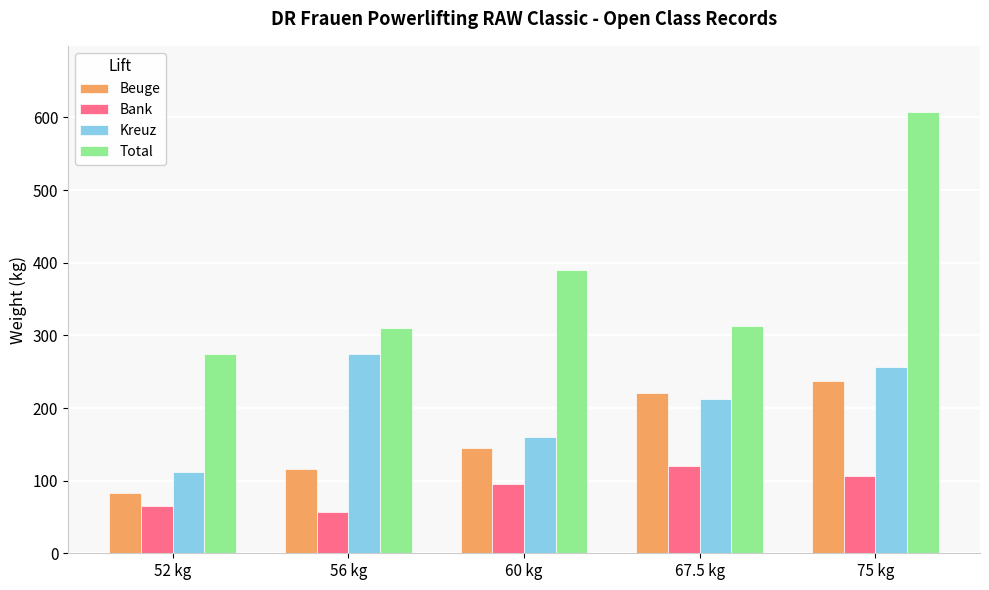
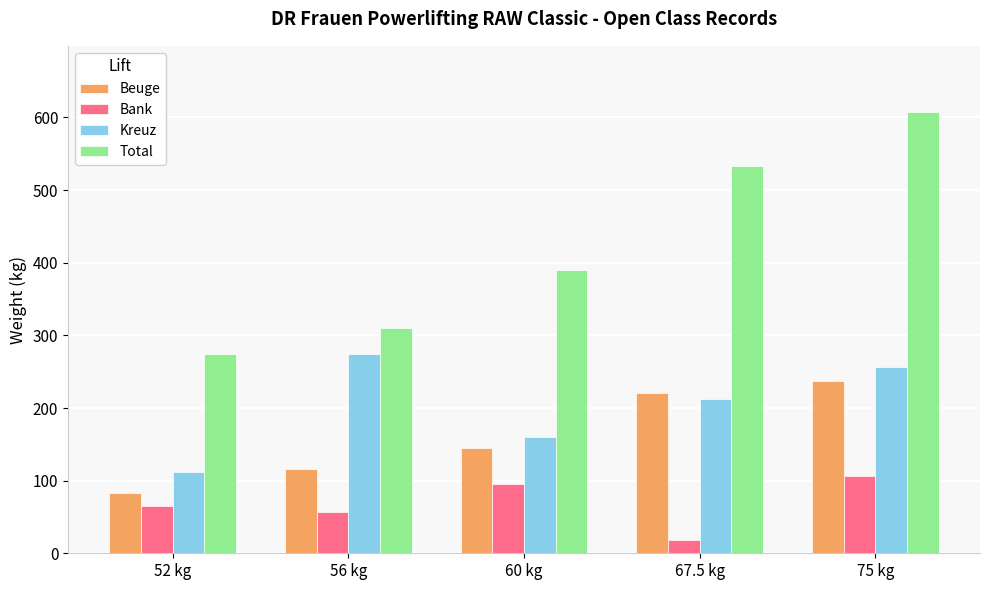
Bank, 67.5 kg: 120 -> 20
Total, 67.5 kg: 310 -> 530
